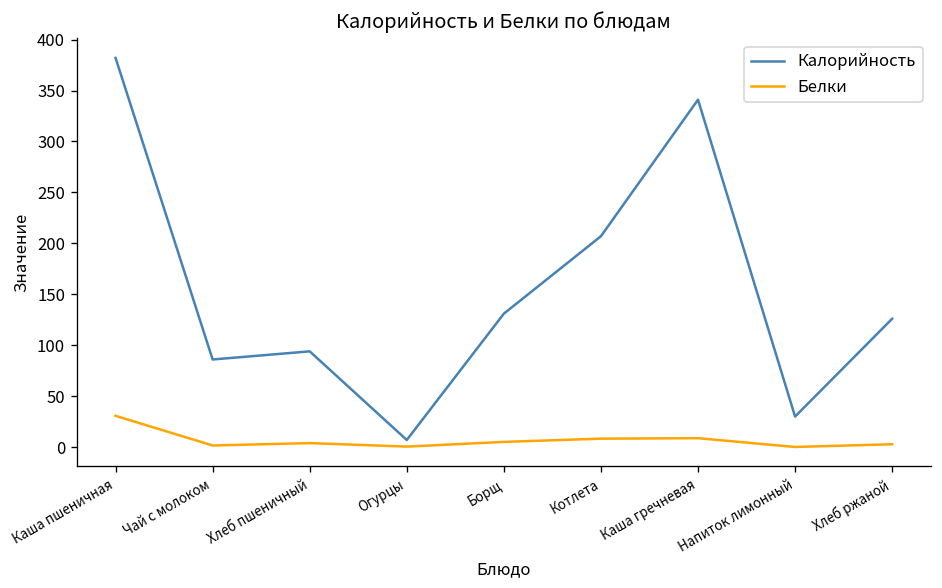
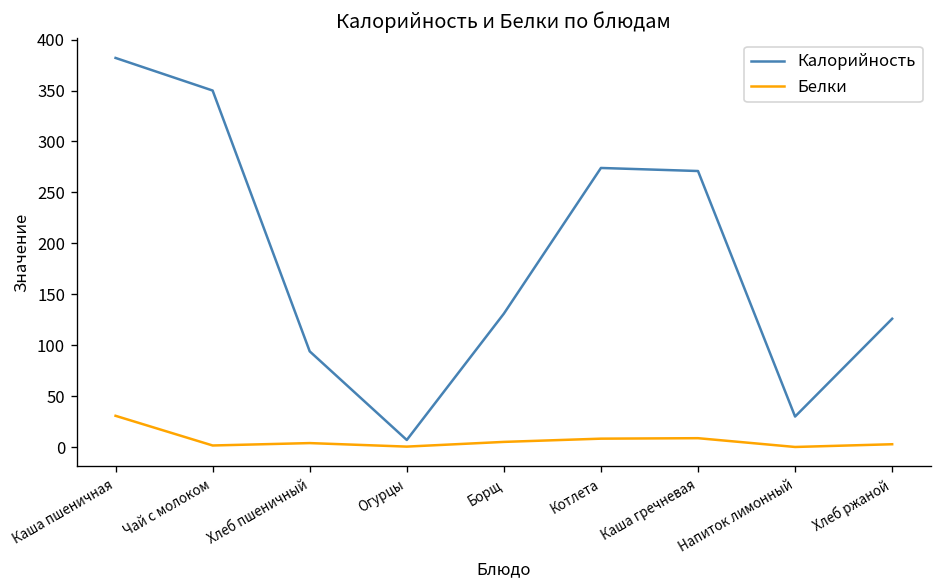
Калорийность, Чай с молоком: 90 -> 350
Калорийность, Котлета: 210 -> 270
Калорийность, Каша гречневая: 340 -> 270
